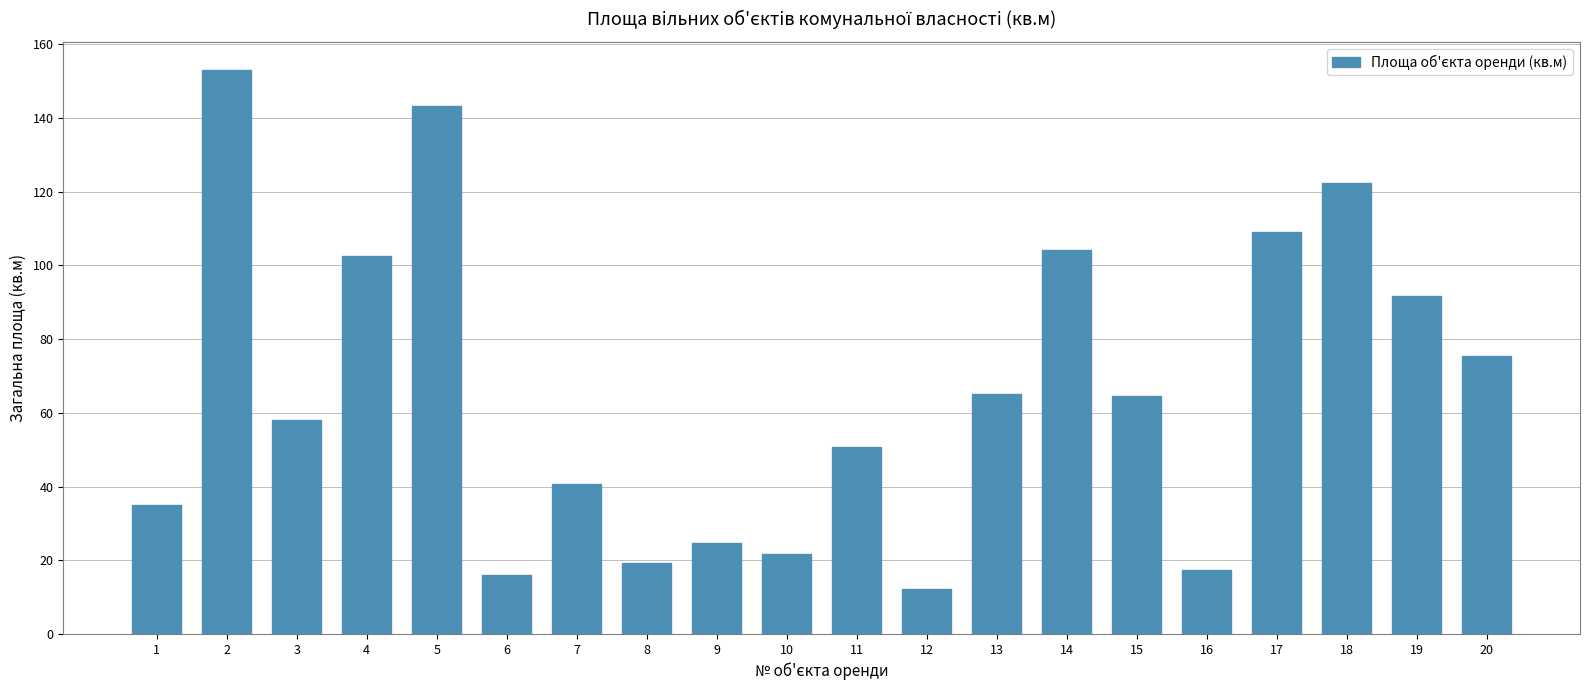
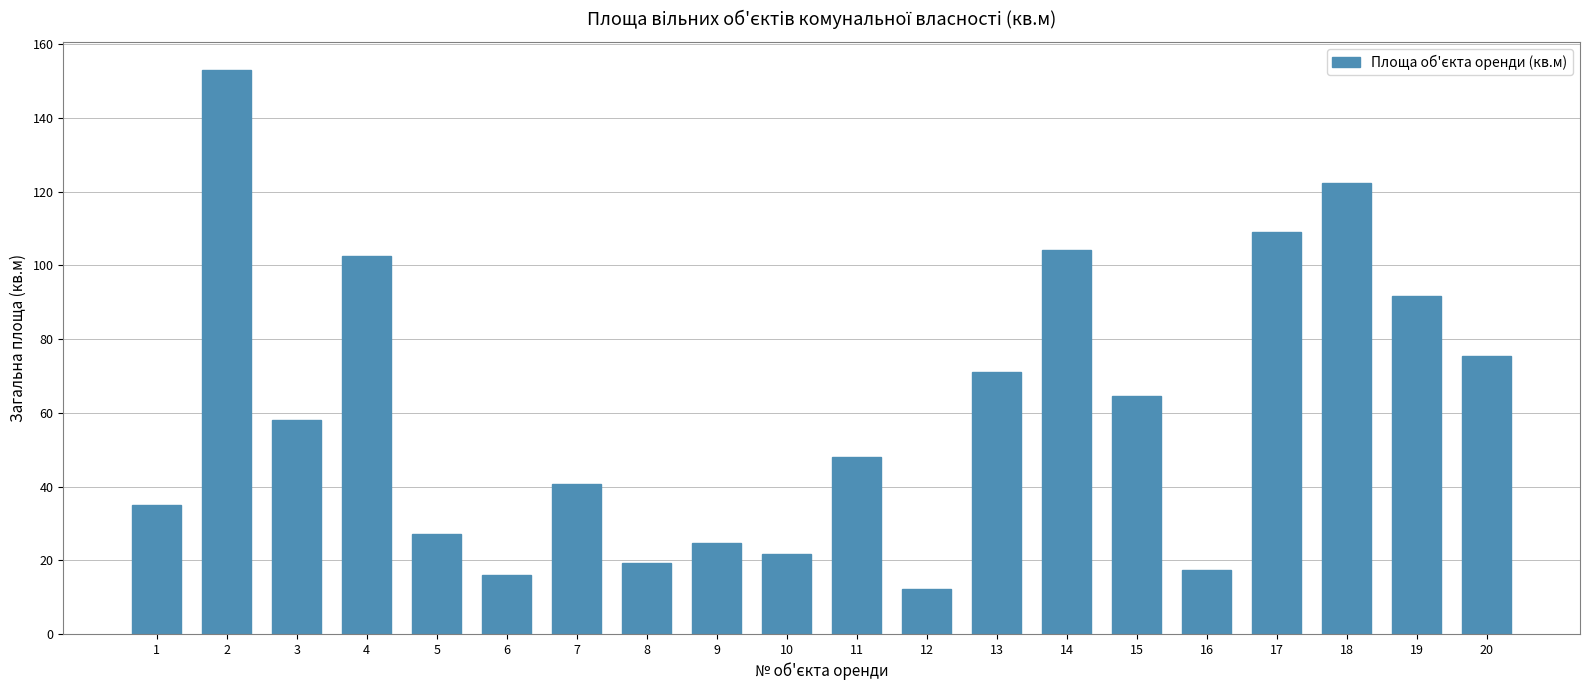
5: 143 -> 27
11: 51 -> 48
13: 65 -> 71
